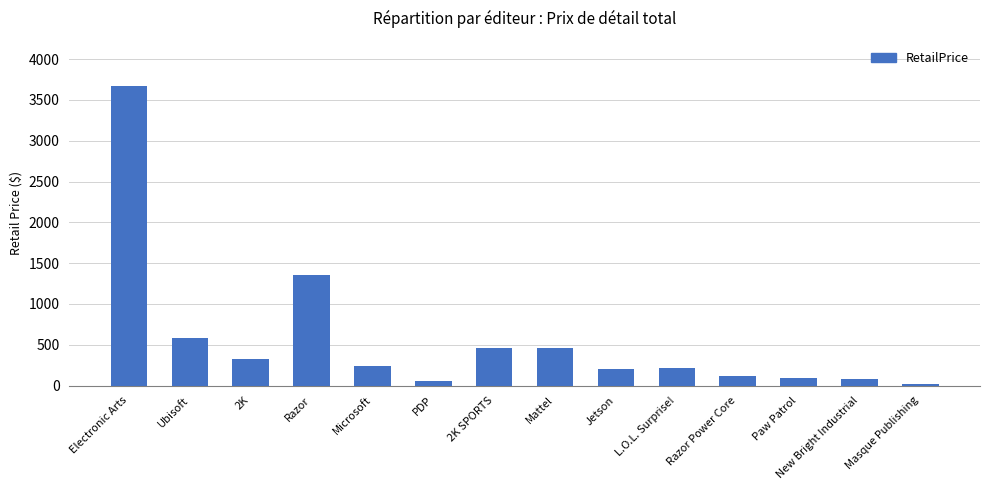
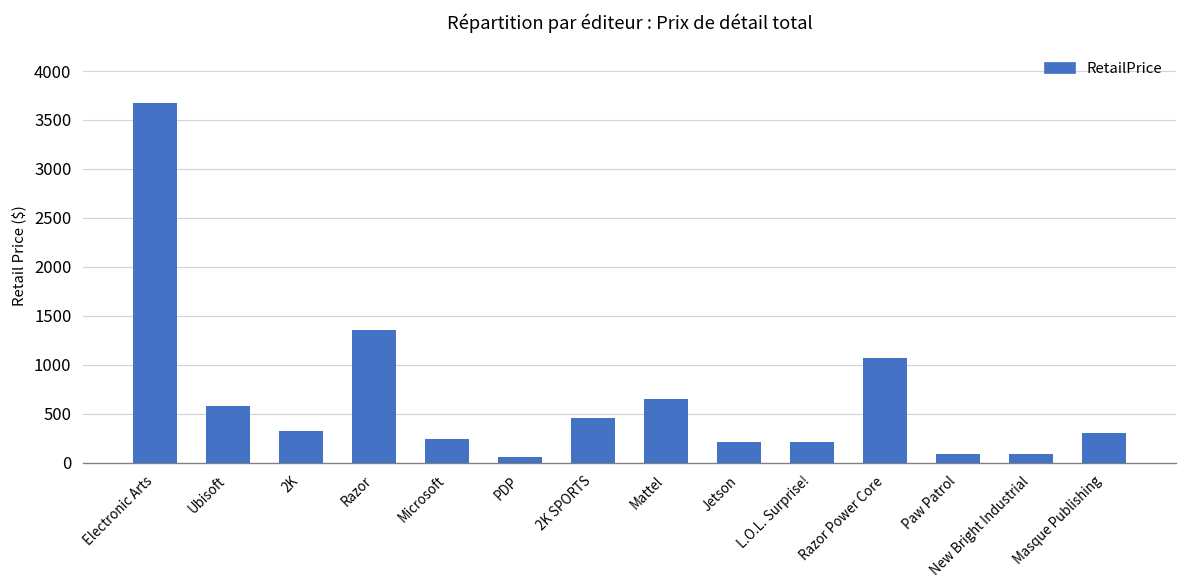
Mattel: 500 -> 600
Razor Power Core: 100 -> 1100
Masque Publishing: 0 -> 300
